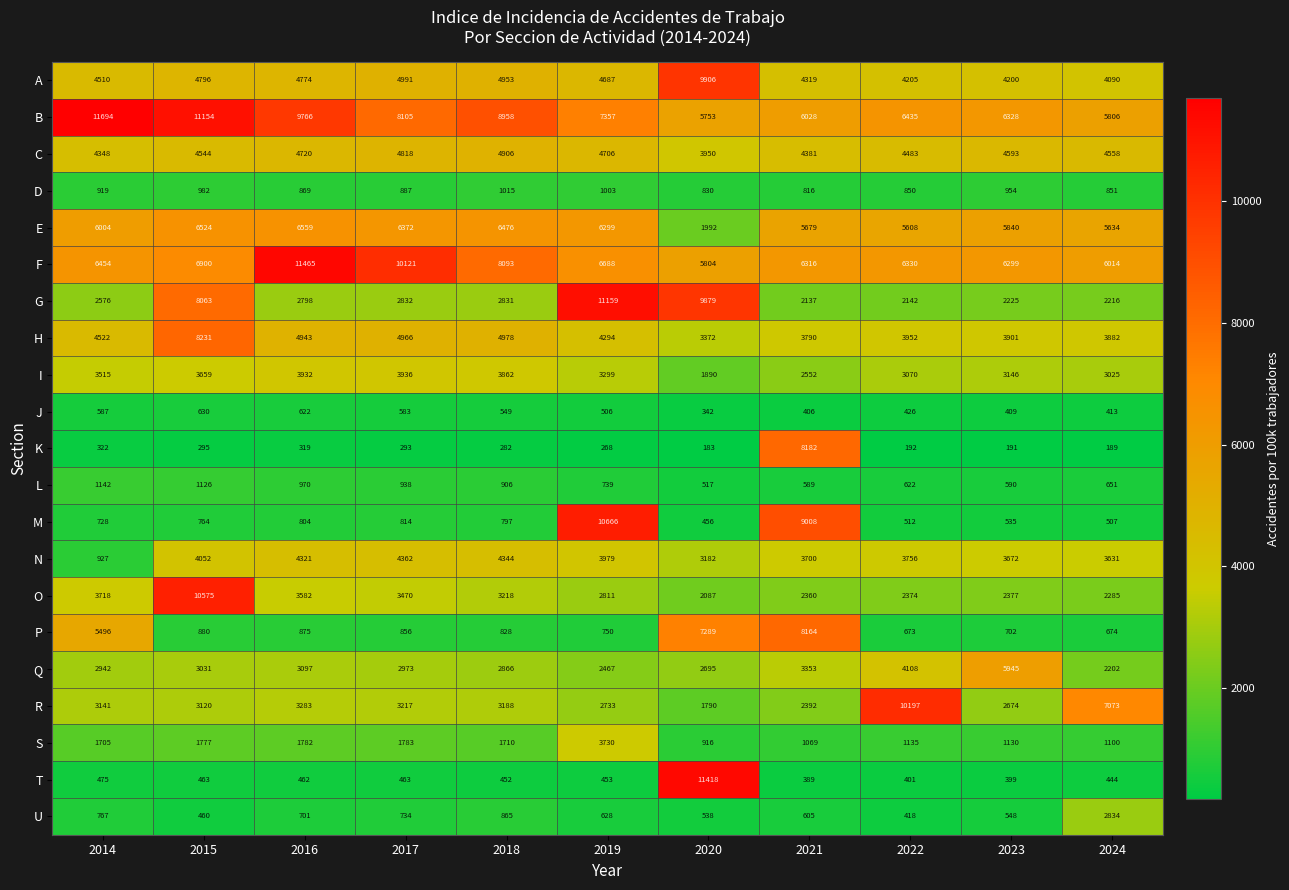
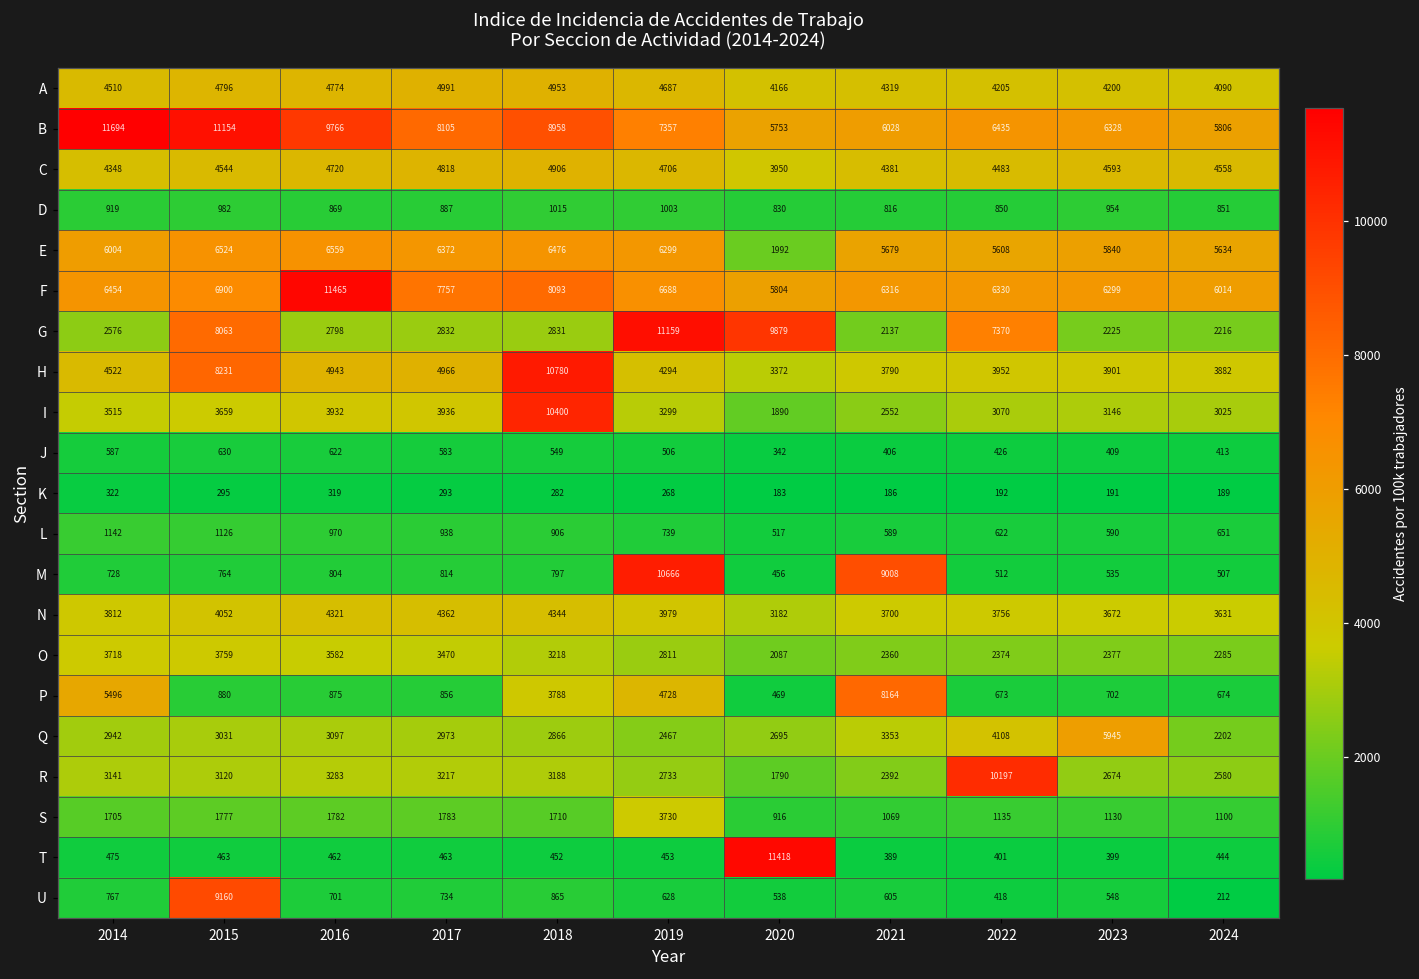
A, 2020: 9906 -> 4166
F, 2017: 10121 -> 7757
G, 2022: 2142 -> 7370
H, 2018: 4978 -> 10780
I, 2018: 3862 -> 10400
K, 2021: 8182 -> 186
N, 2014: 927 -> 3812
O, 2015: 10575 -> 3759
P, 2018: 828 -> 3788
P, 2019: 750 -> 4728
P, 2020: 7289 -> 469
R, 2024: 7073 -> 2580
U, 2015: 460 -> 9160
U, 2024: 2834 -> 212
